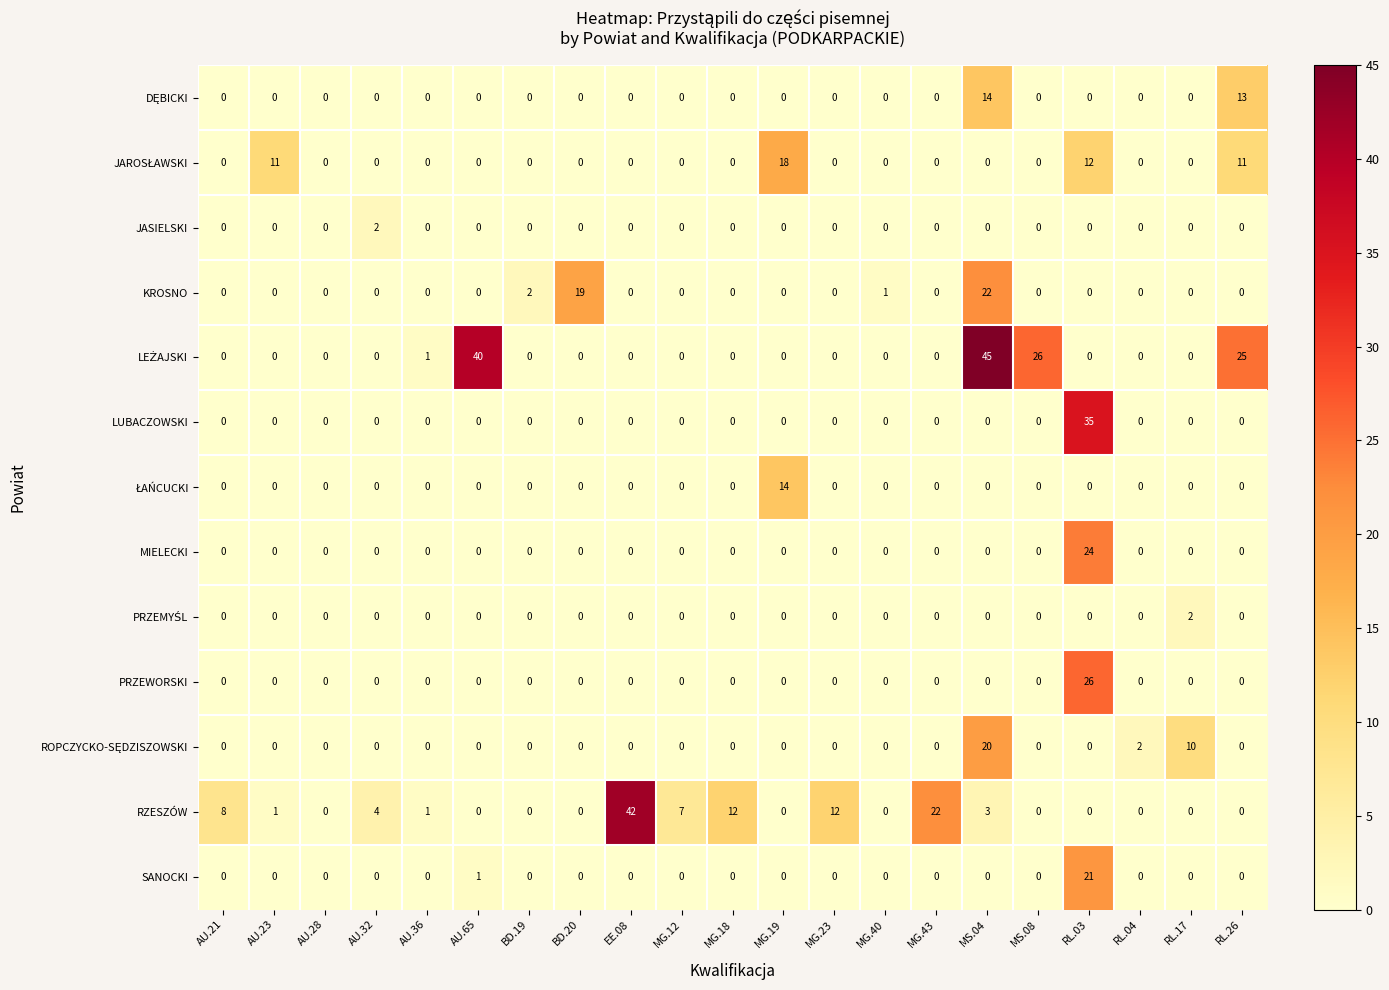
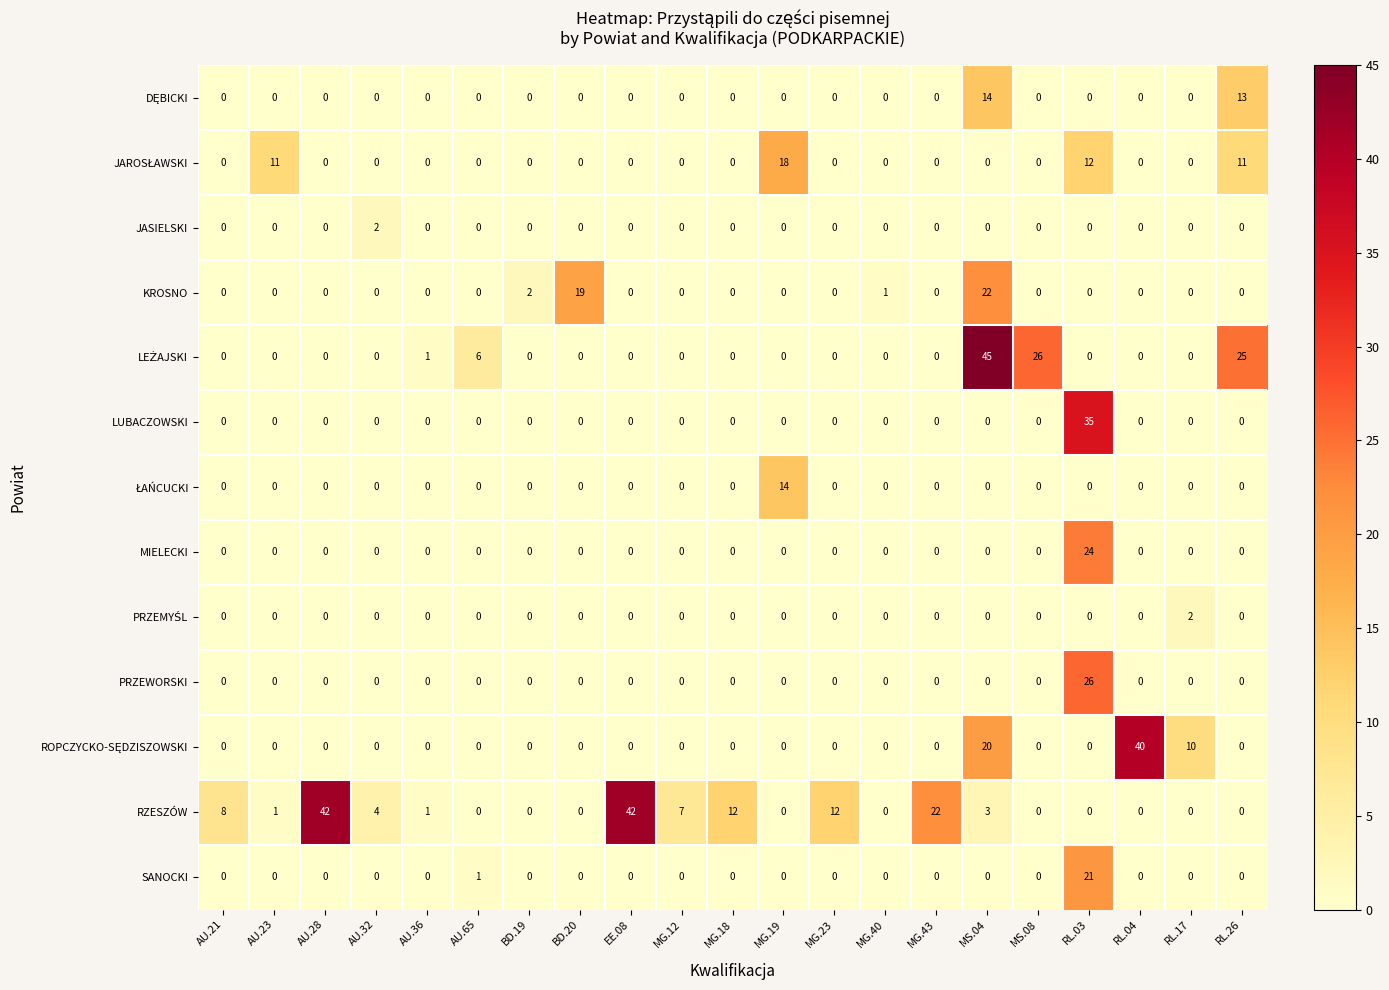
LEŻAJSKI, AU.65: 40 -> 6
ROPCZYCKO-SĘDZISZOWSKI, RL.04: 2 -> 40
RZESZÓW, AU.28: 0 -> 42
